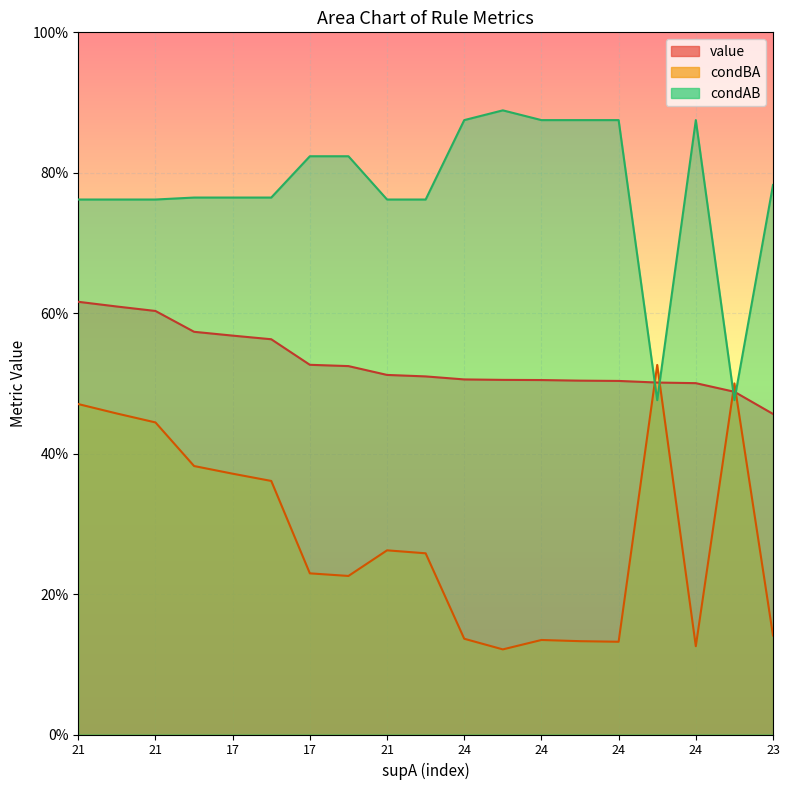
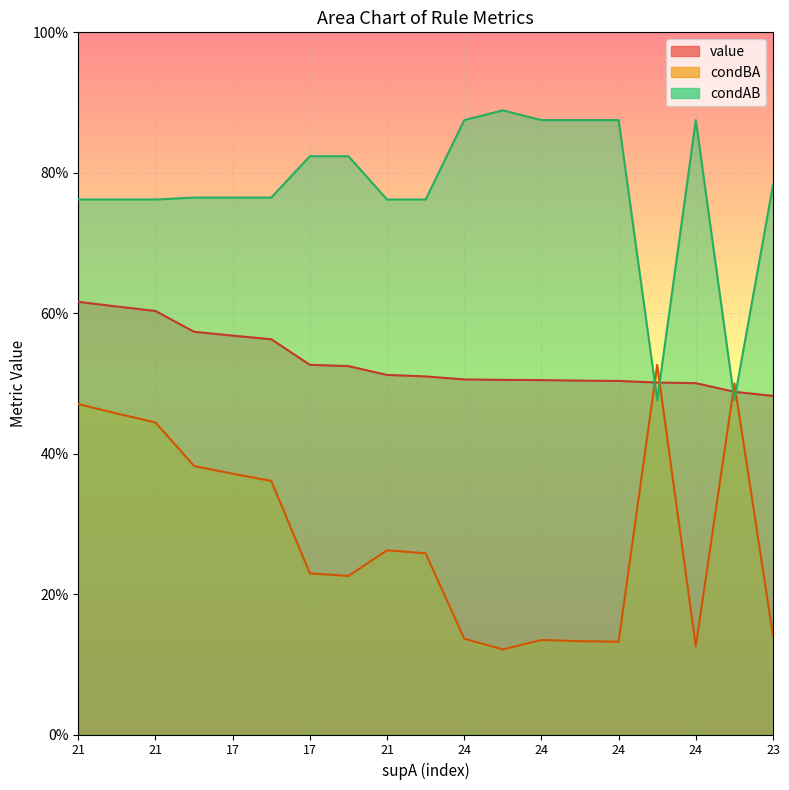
value, 23: 46% -> 48%
